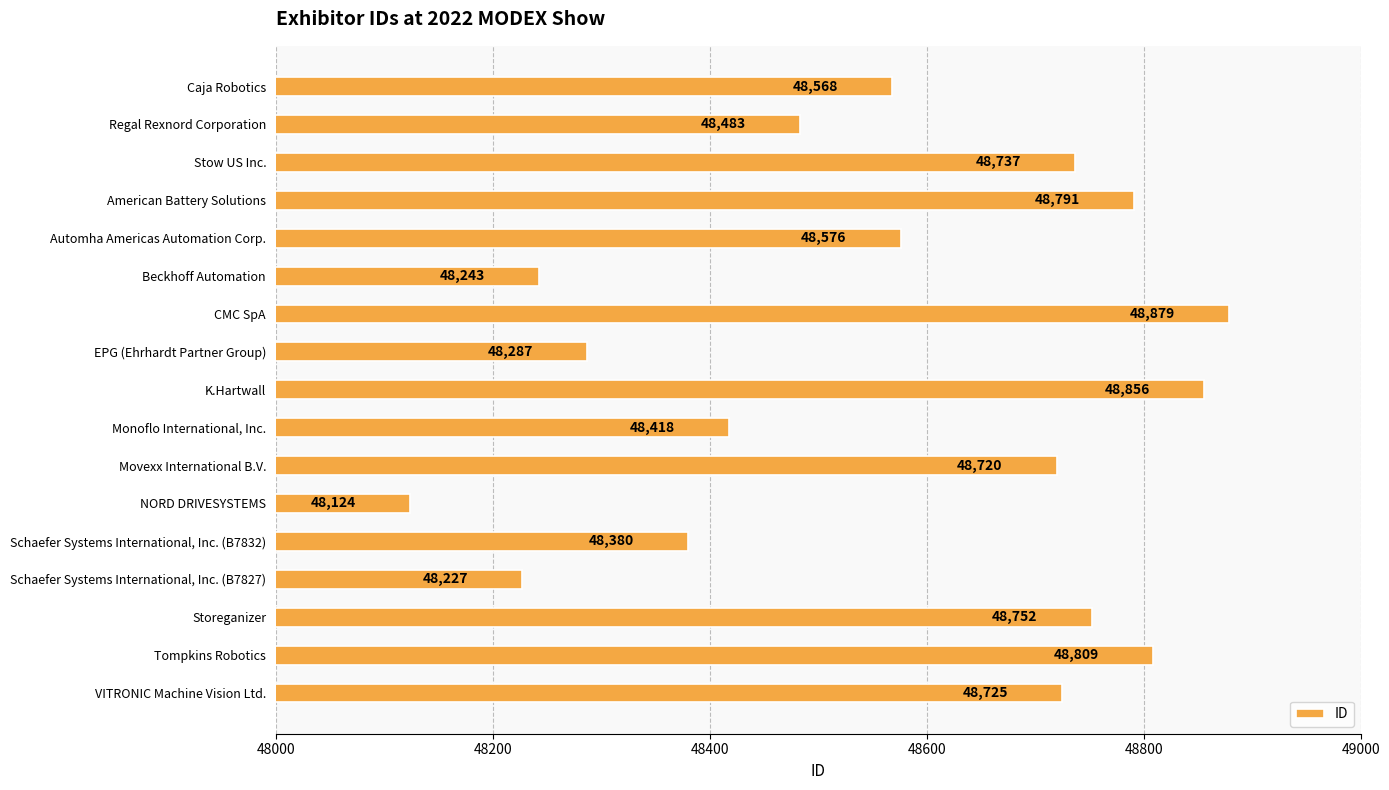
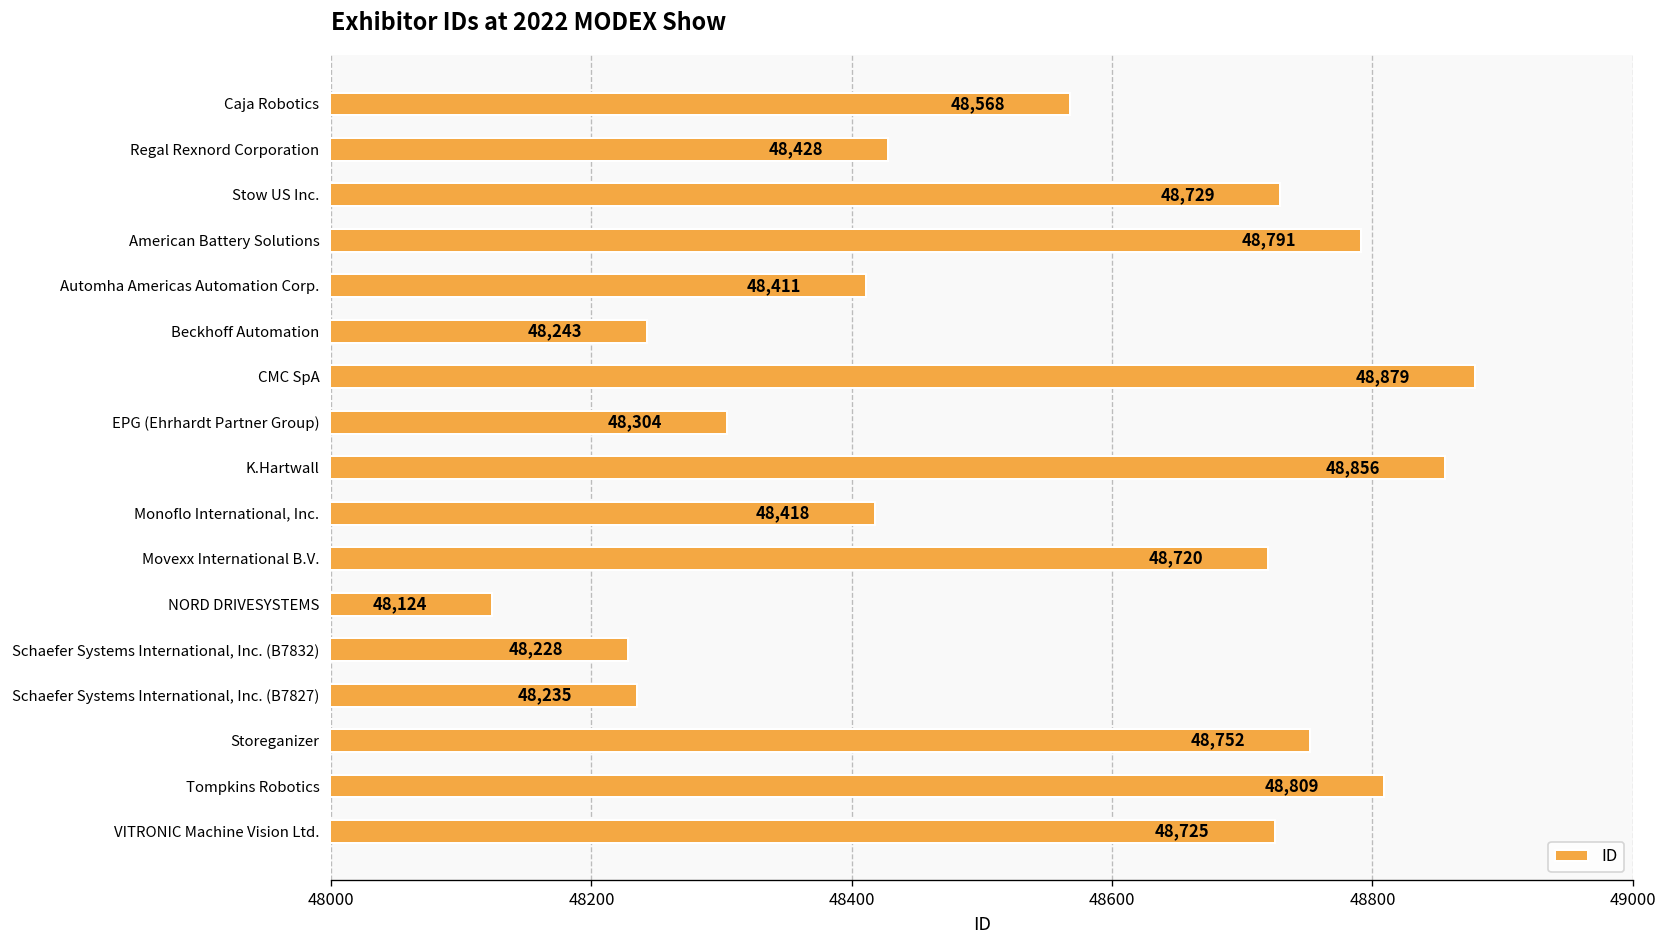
Regal Rexnord Corporation: 48,483 -> 48,428
Stow US Inc.: 48,737 -> 48,729
Automha Americas Automation Corp.: 48,576 -> 48,411
EPG (Ehrhardt Partner Group): 48,287 -> 48,304
Schaefer Systems International, Inc. (B7832): 48,380 -> 48,228
Schaefer Systems International, Inc. (B7827): 48,227 -> 48,235
